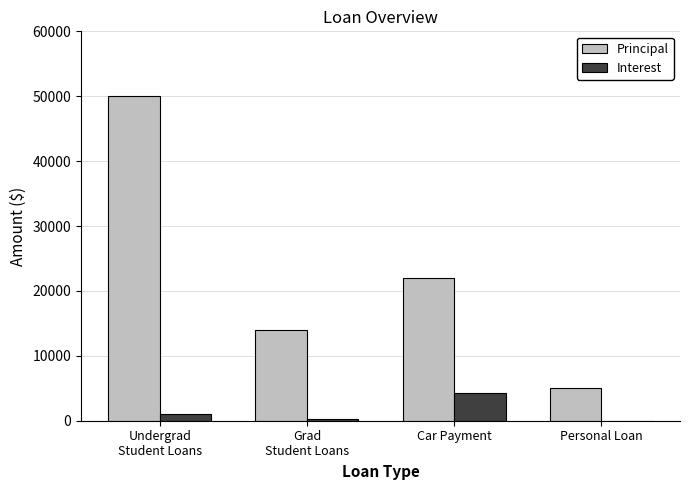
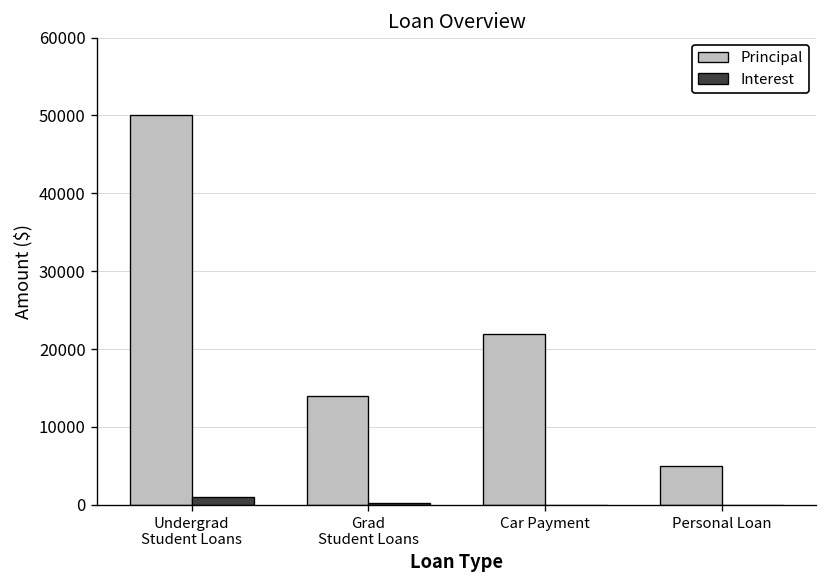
Interest, Car Payment: 4000 -> 0
